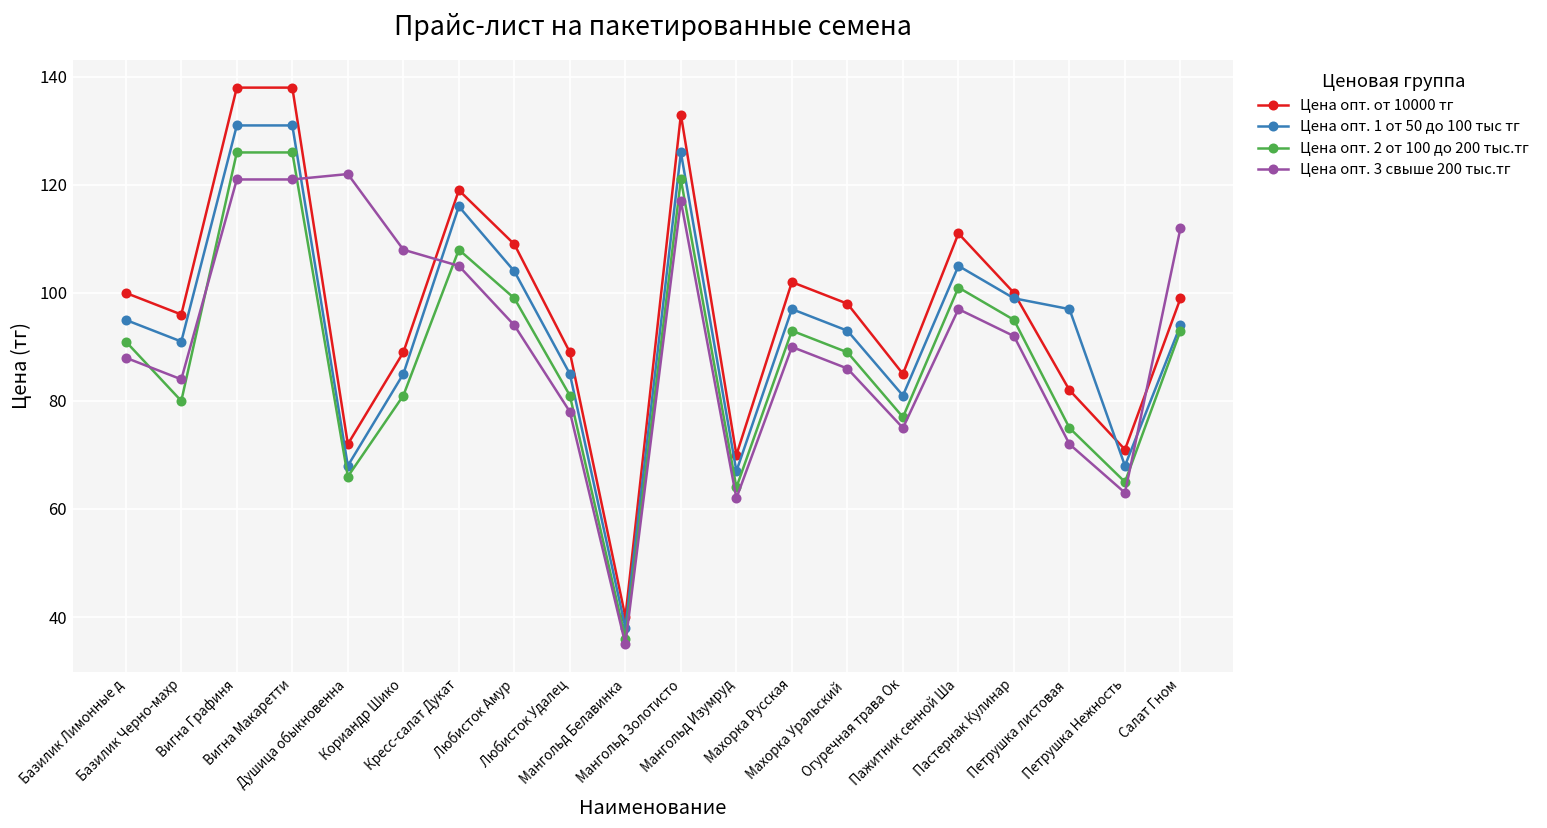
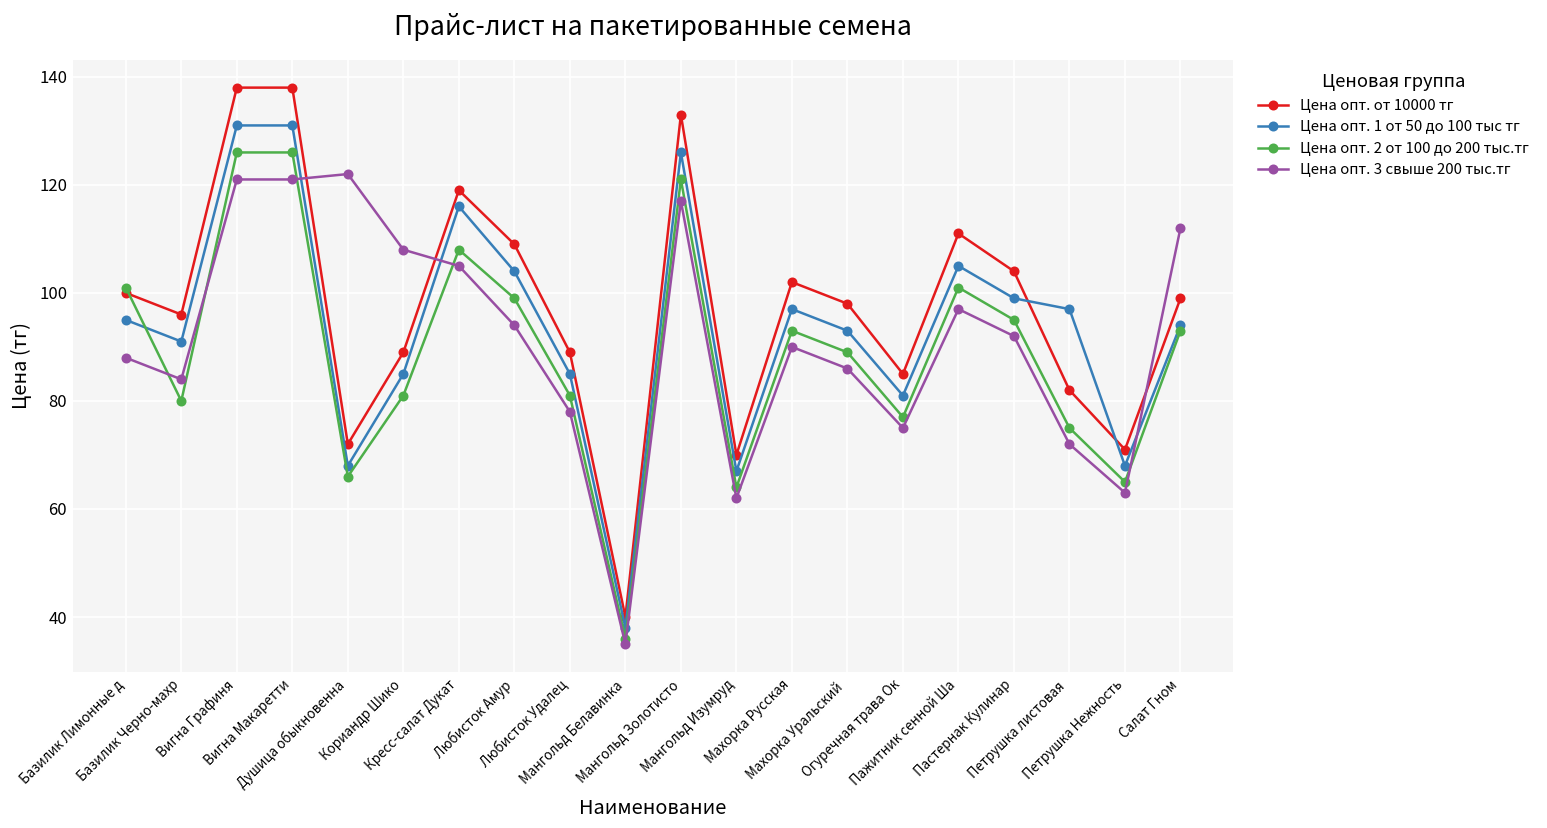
Цена опт. 2 от 100 до 200 тыс.тг, Базилик Лимонные д: 91 -> 101
Цена опт. от 10000 тг, Пастернак Кулинар: 100 -> 104
